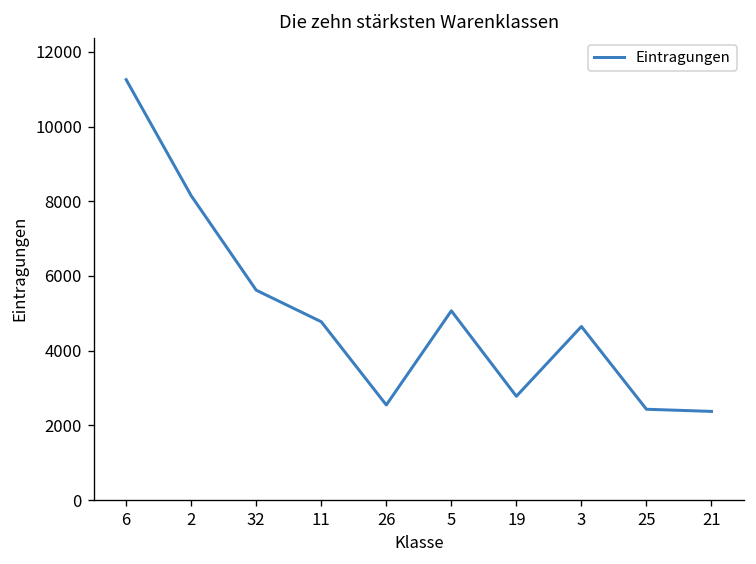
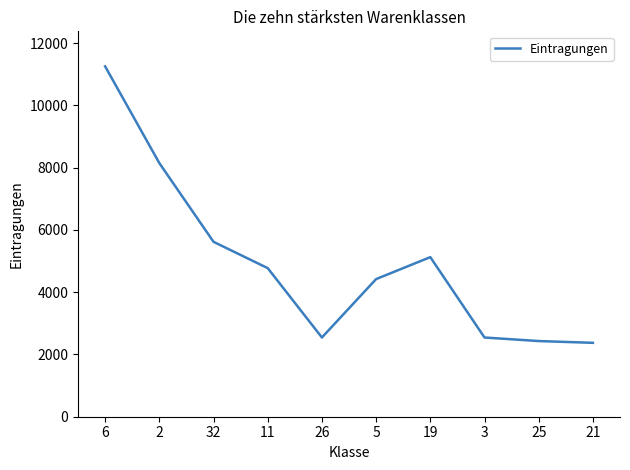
5: 5100 -> 4400
19: 2800 -> 5100
3: 4600 -> 2500
